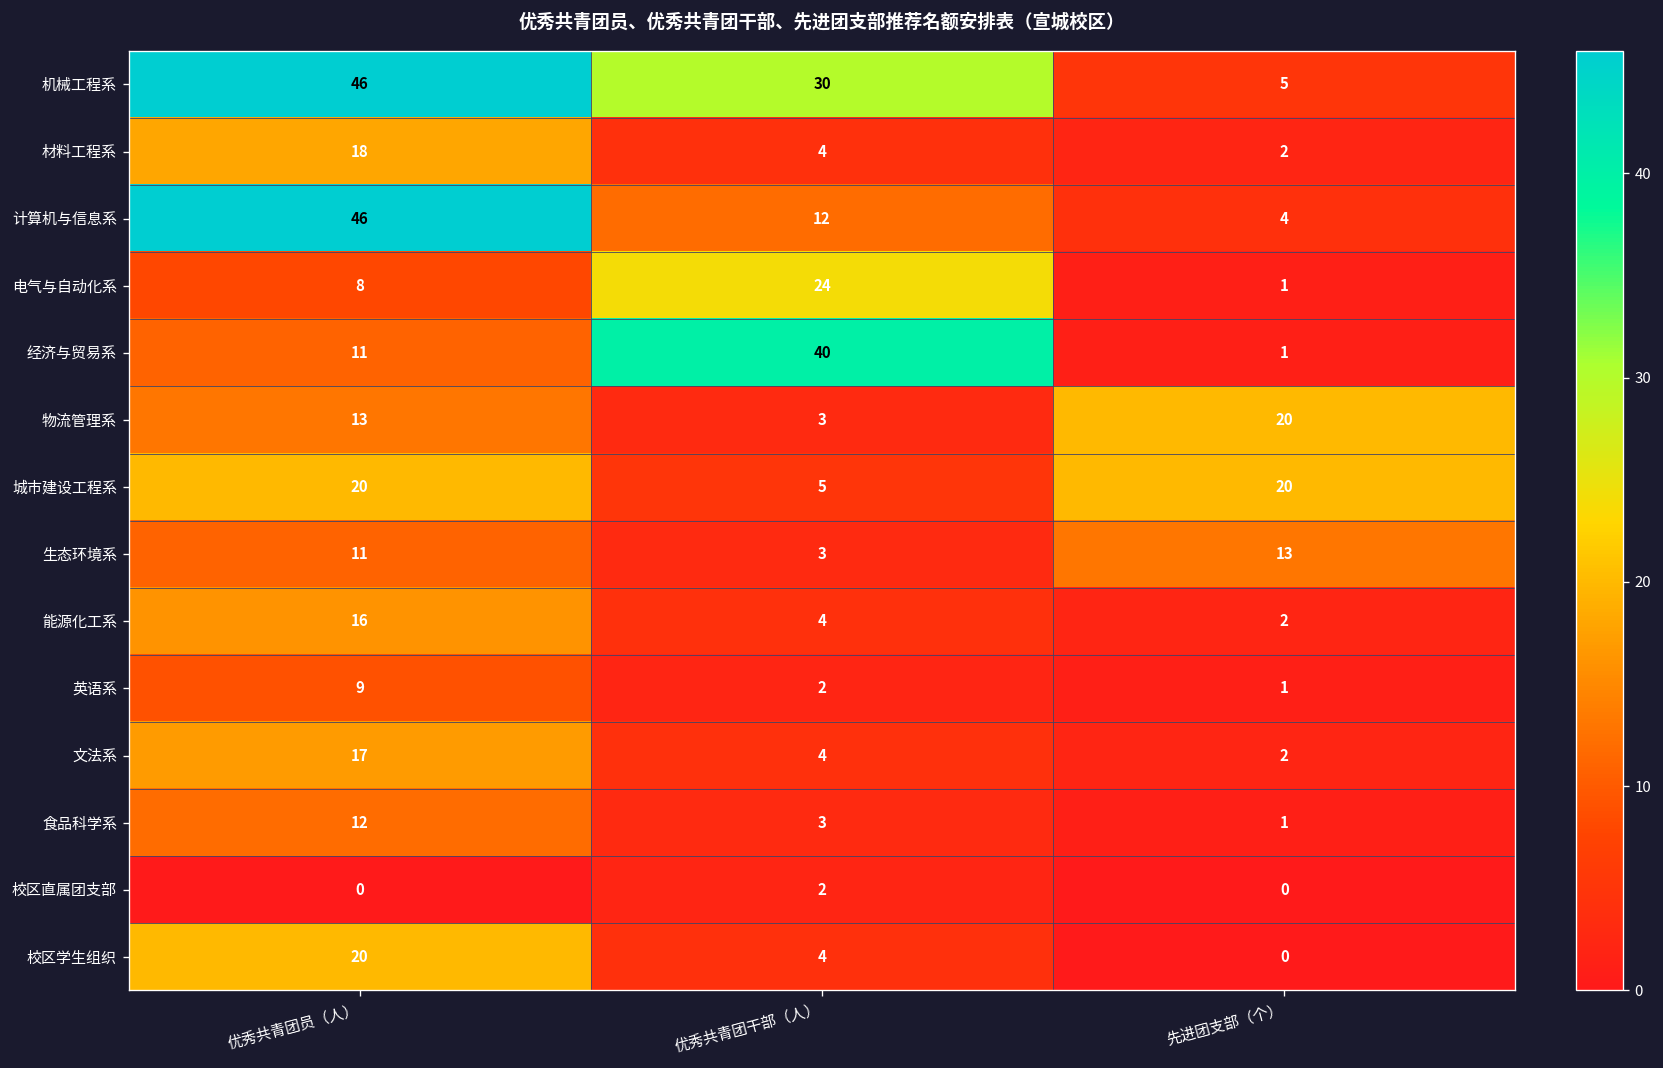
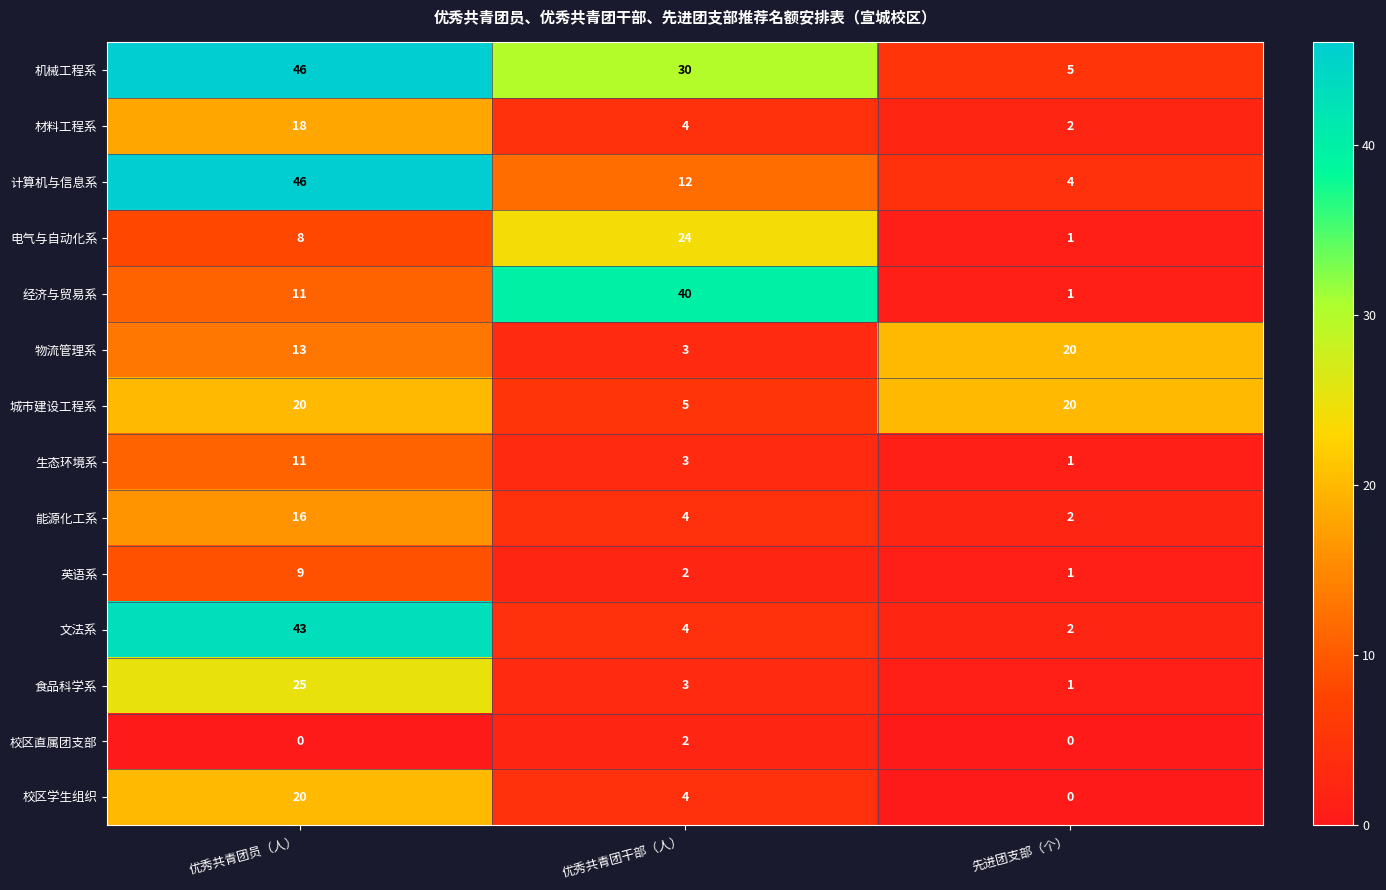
生态环境系, 先进团支部（个）: 13 -> 1
文法系, 优秀共青团员（人）: 17 -> 43
食品科学系, 优秀共青团员（人）: 12 -> 25
